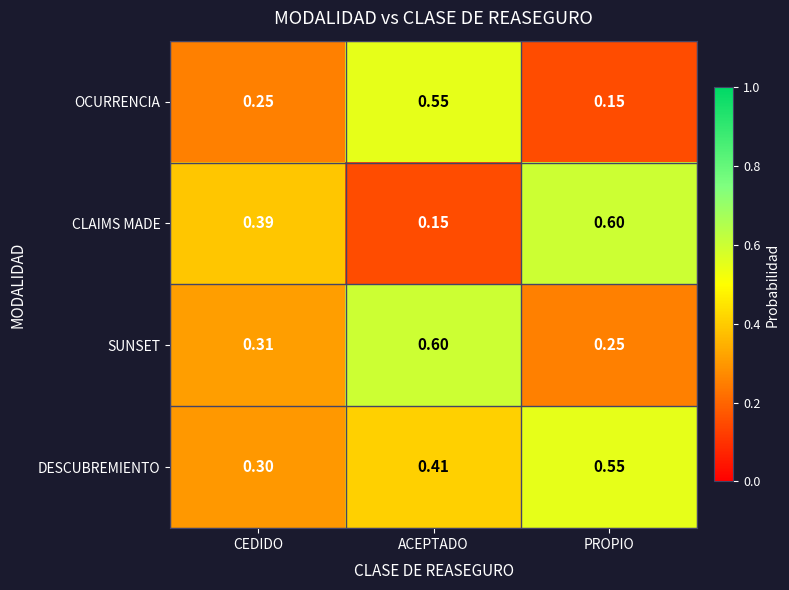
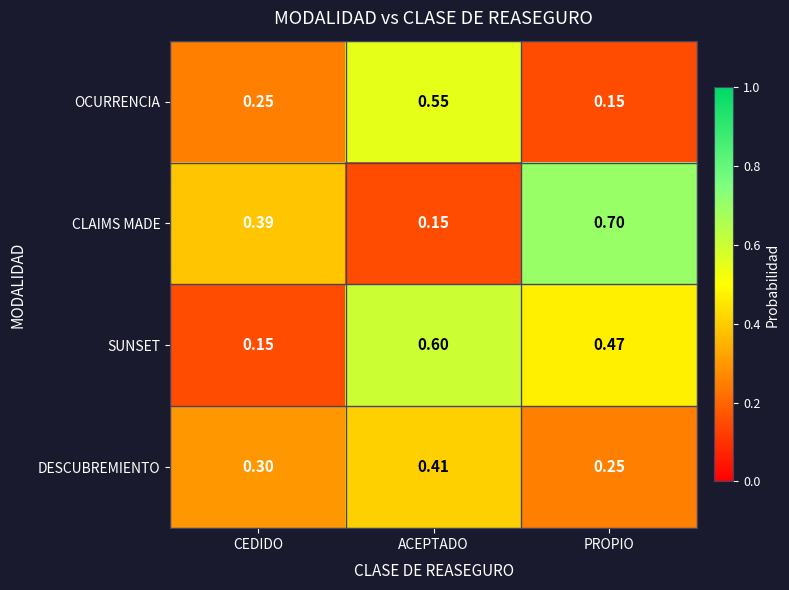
CLAIMS MADE, PROPIO: 0.60 -> 0.70
SUNSET, CEDIDO: 0.31 -> 0.15
SUNSET, PROPIO: 0.25 -> 0.47
DESCUBREMIENTO, PROPIO: 0.55 -> 0.25
